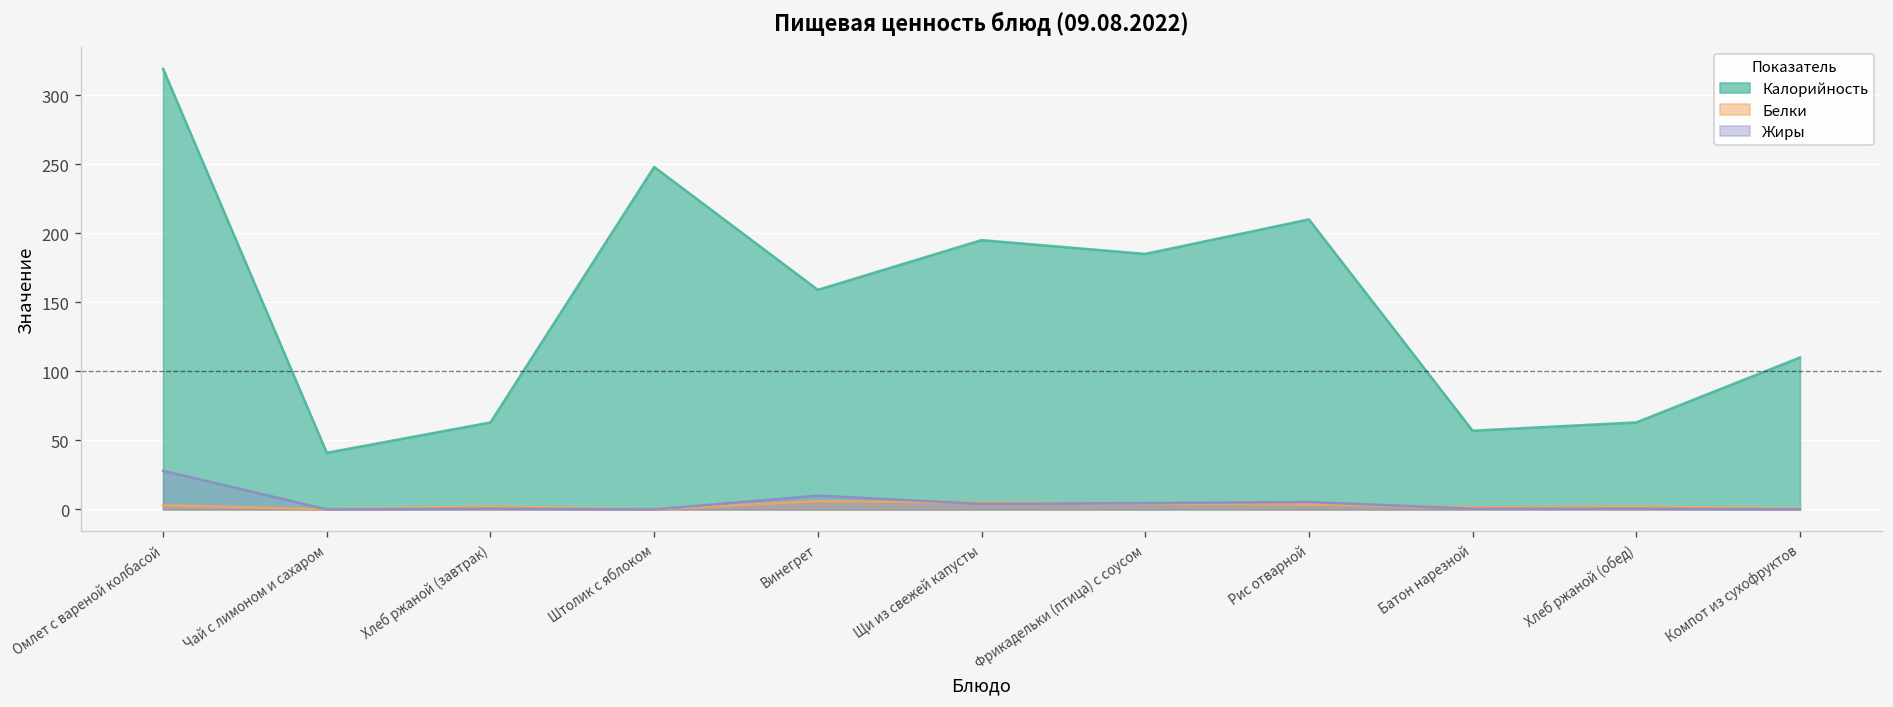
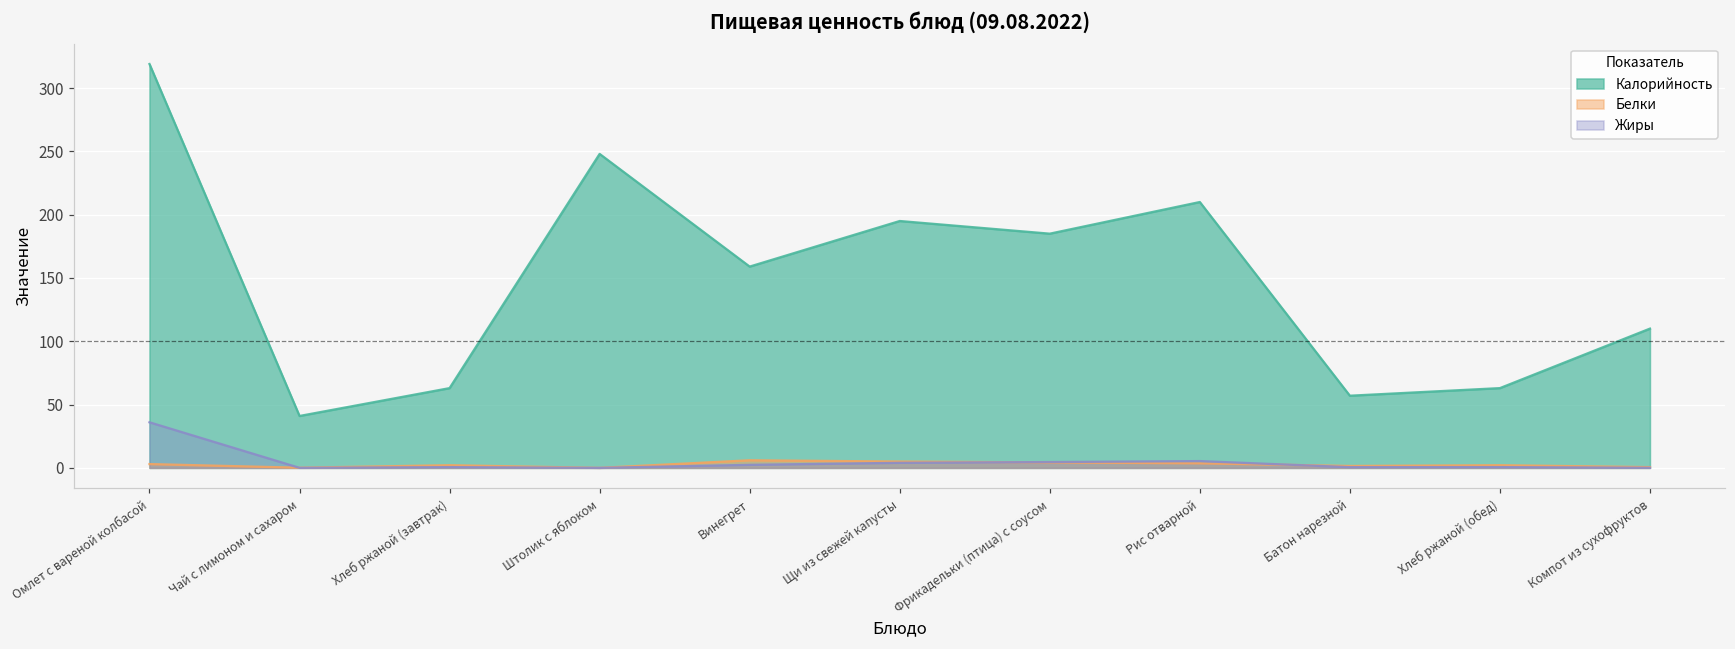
Жиры, Омлет с вареной колбасой: 28 -> 36
Жиры, Винегрет: 10 -> 2
